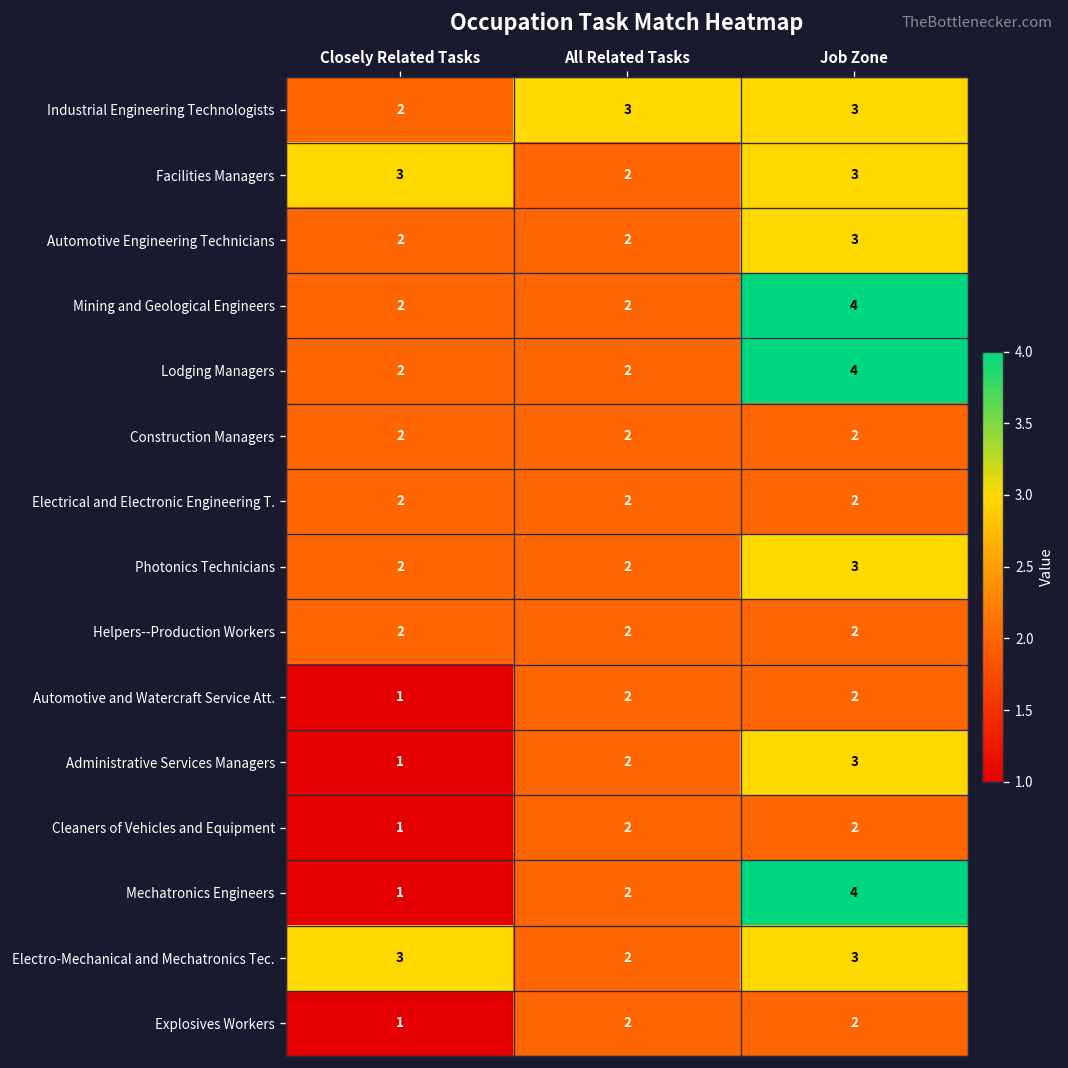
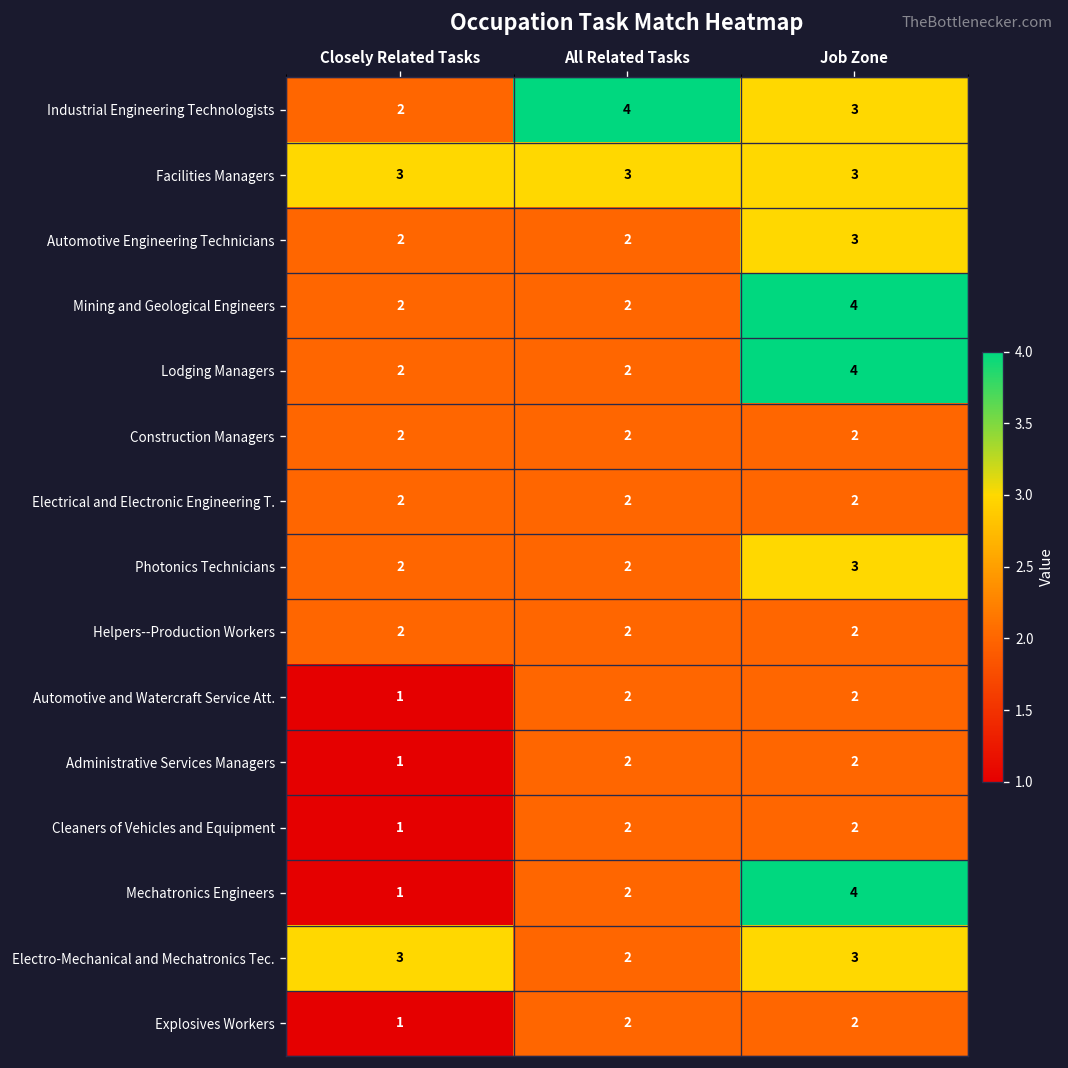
Industrial Engineering Technologists, All Related Tasks: 3 -> 4
Facilities Managers, All Related Tasks: 2 -> 3
Administrative Services Managers, Job Zone: 3 -> 2
